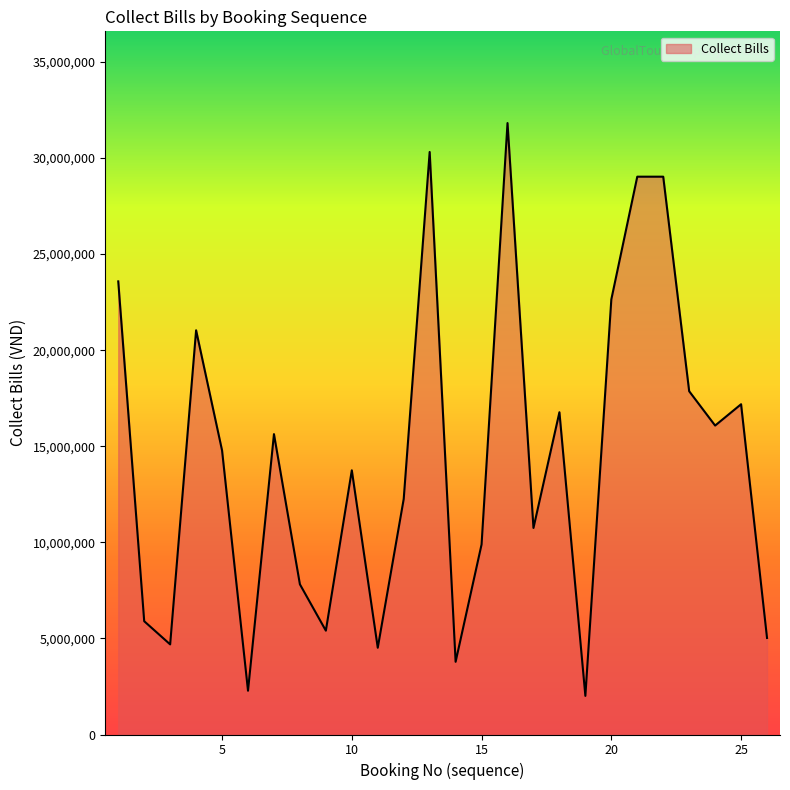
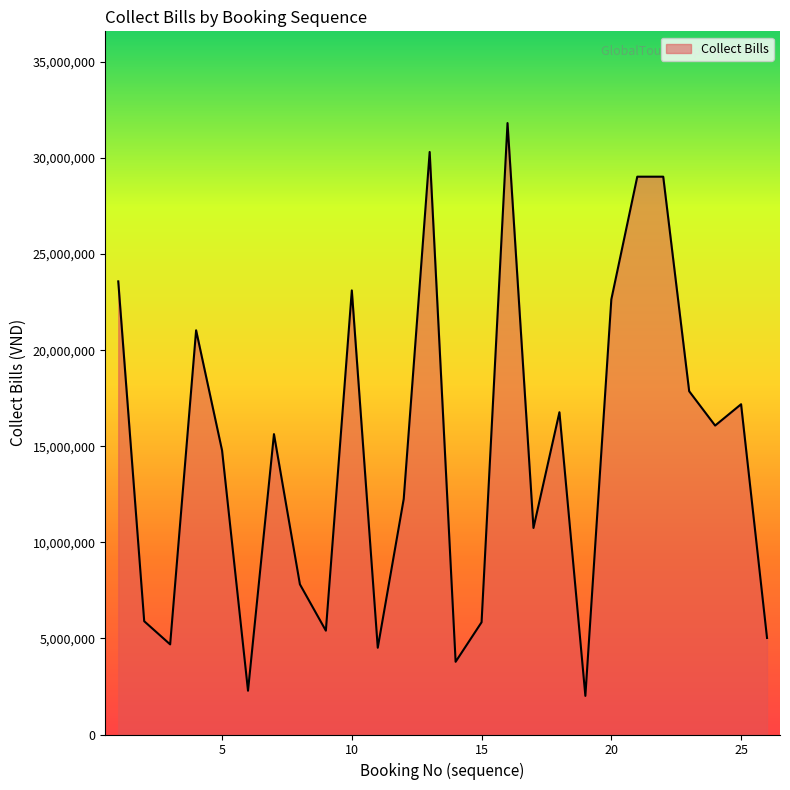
10: 13,700,000 -> 23,100,000
15: 9,900,000 -> 5,800,000
